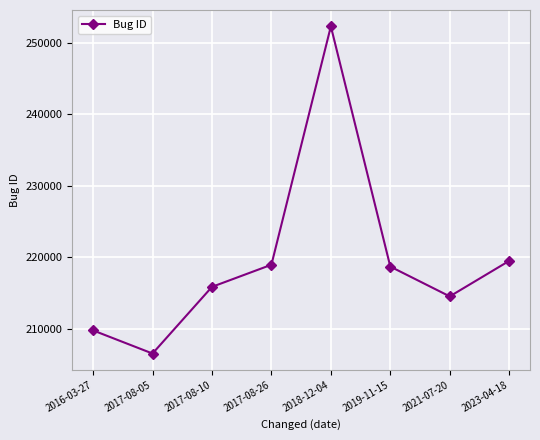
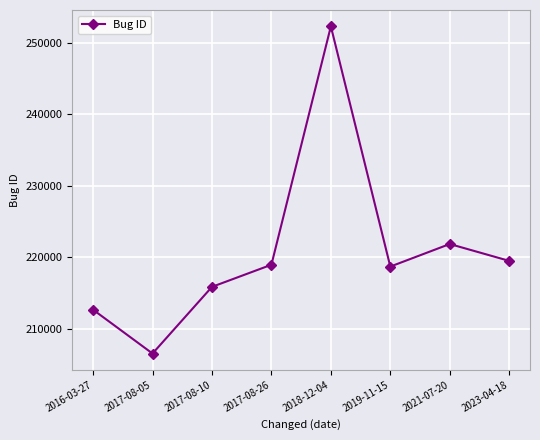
2016-03-27: 210000 -> 213000
2021-07-20: 215000 -> 222000
